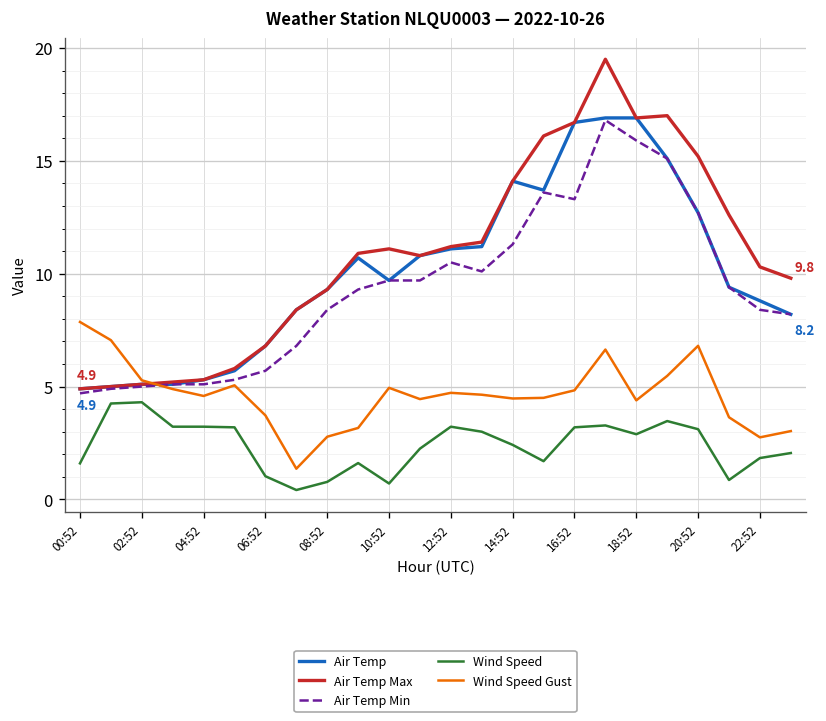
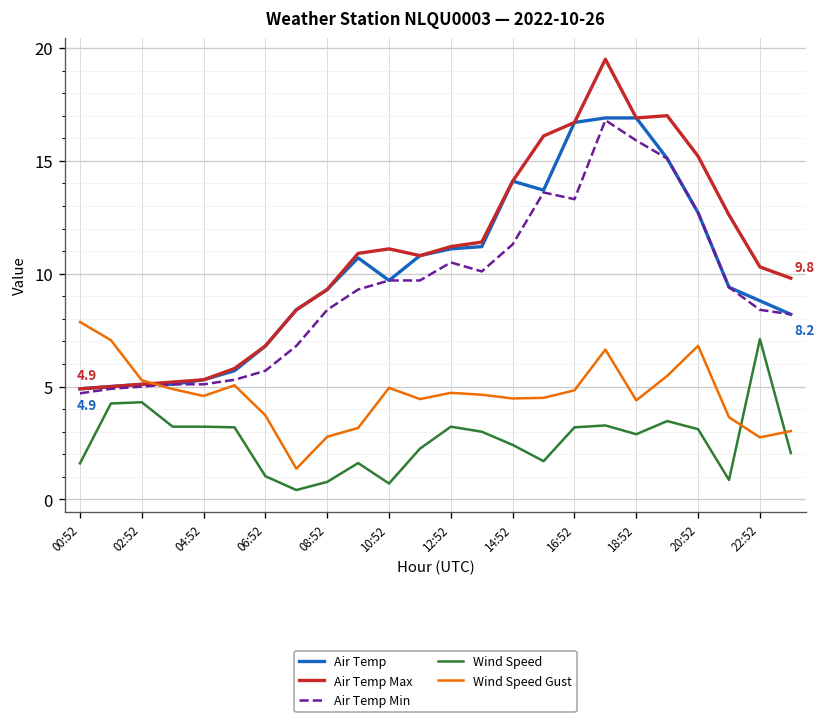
Wind Speed, 22:52: 1.8 -> 7.1
